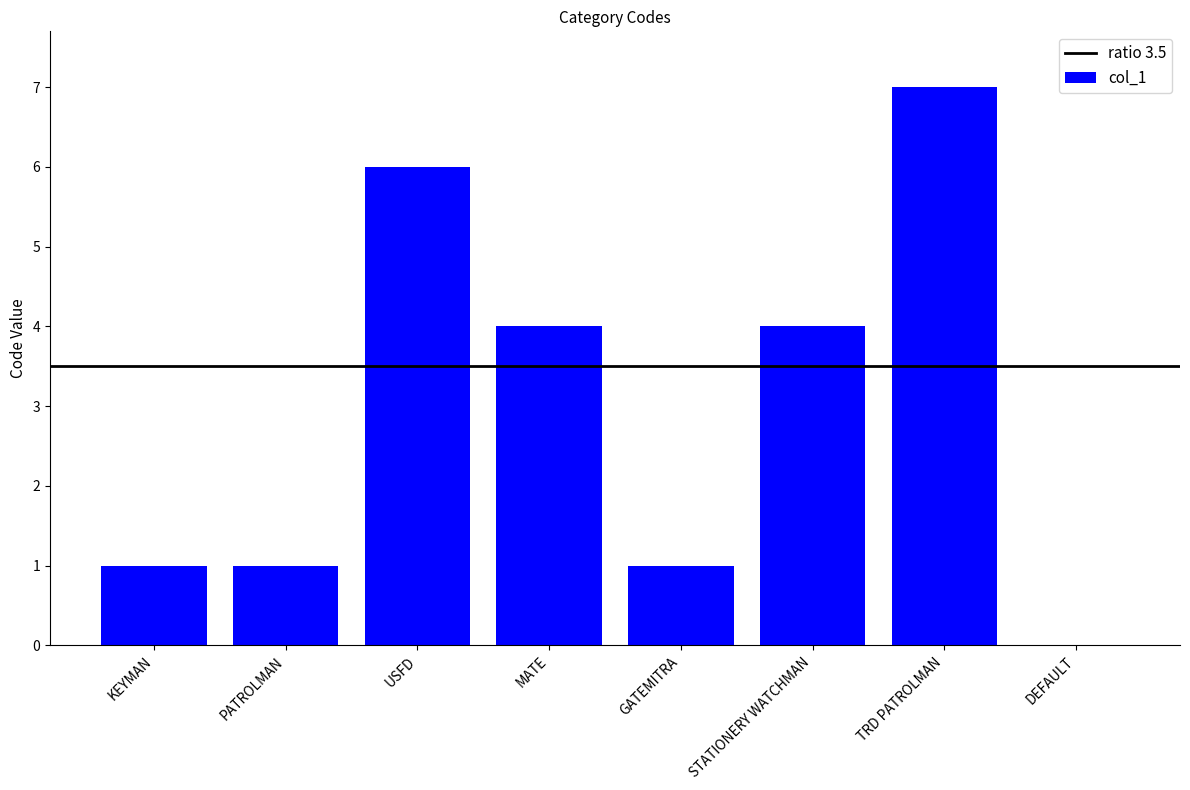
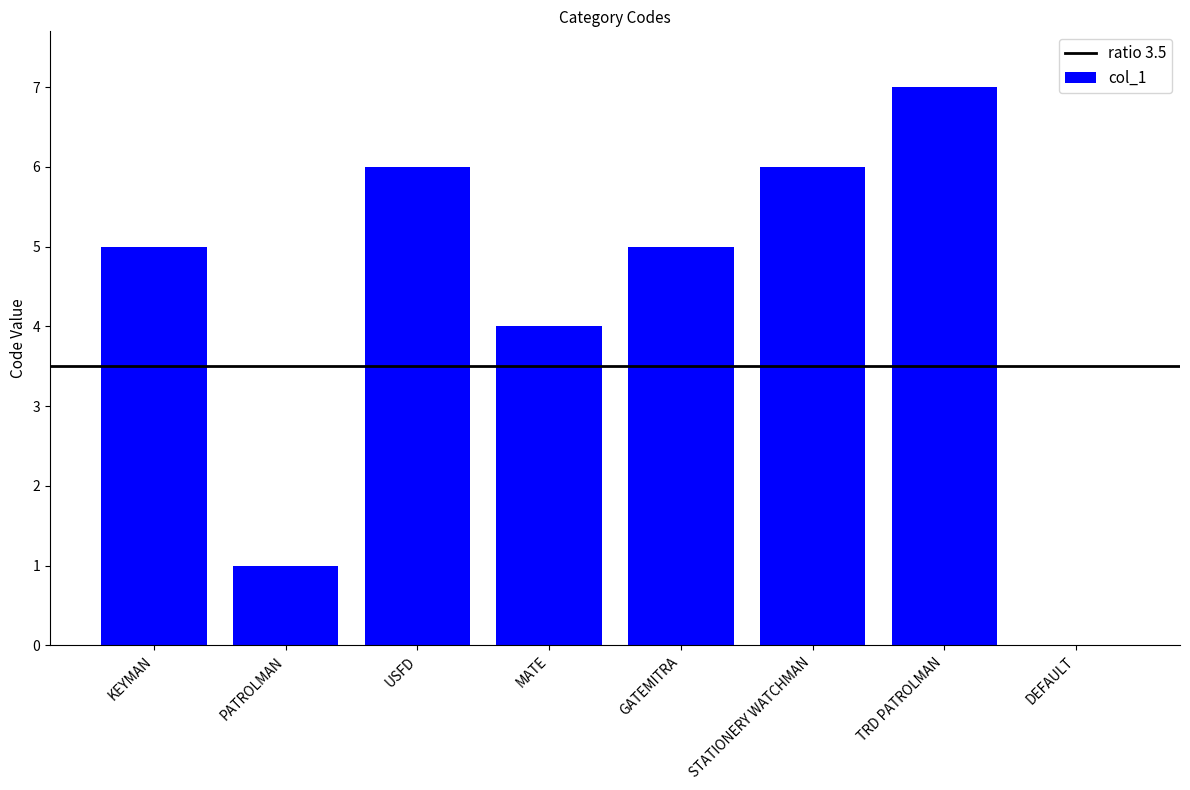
KEYMAN: 1 -> 5
GATEMITRA: 1 -> 5
STATIONERY WATCHMAN: 4 -> 6
